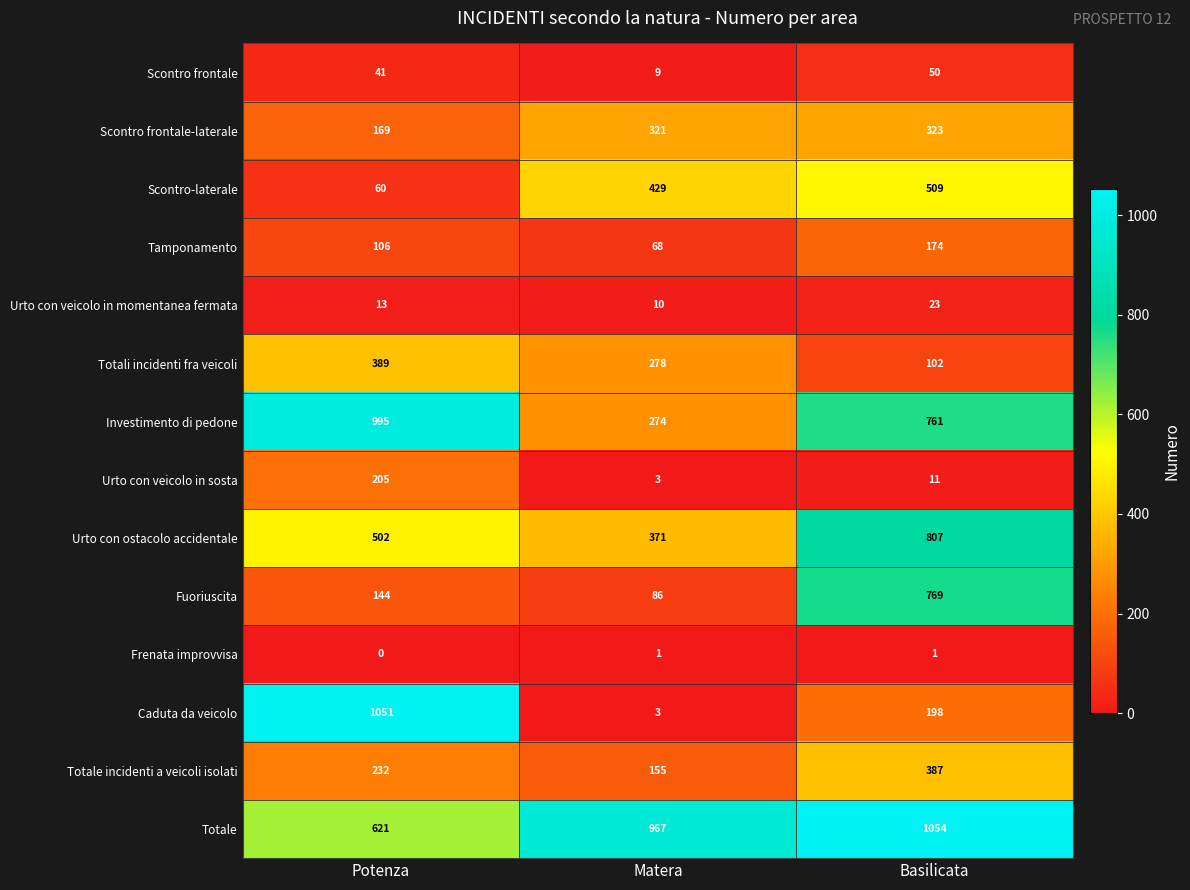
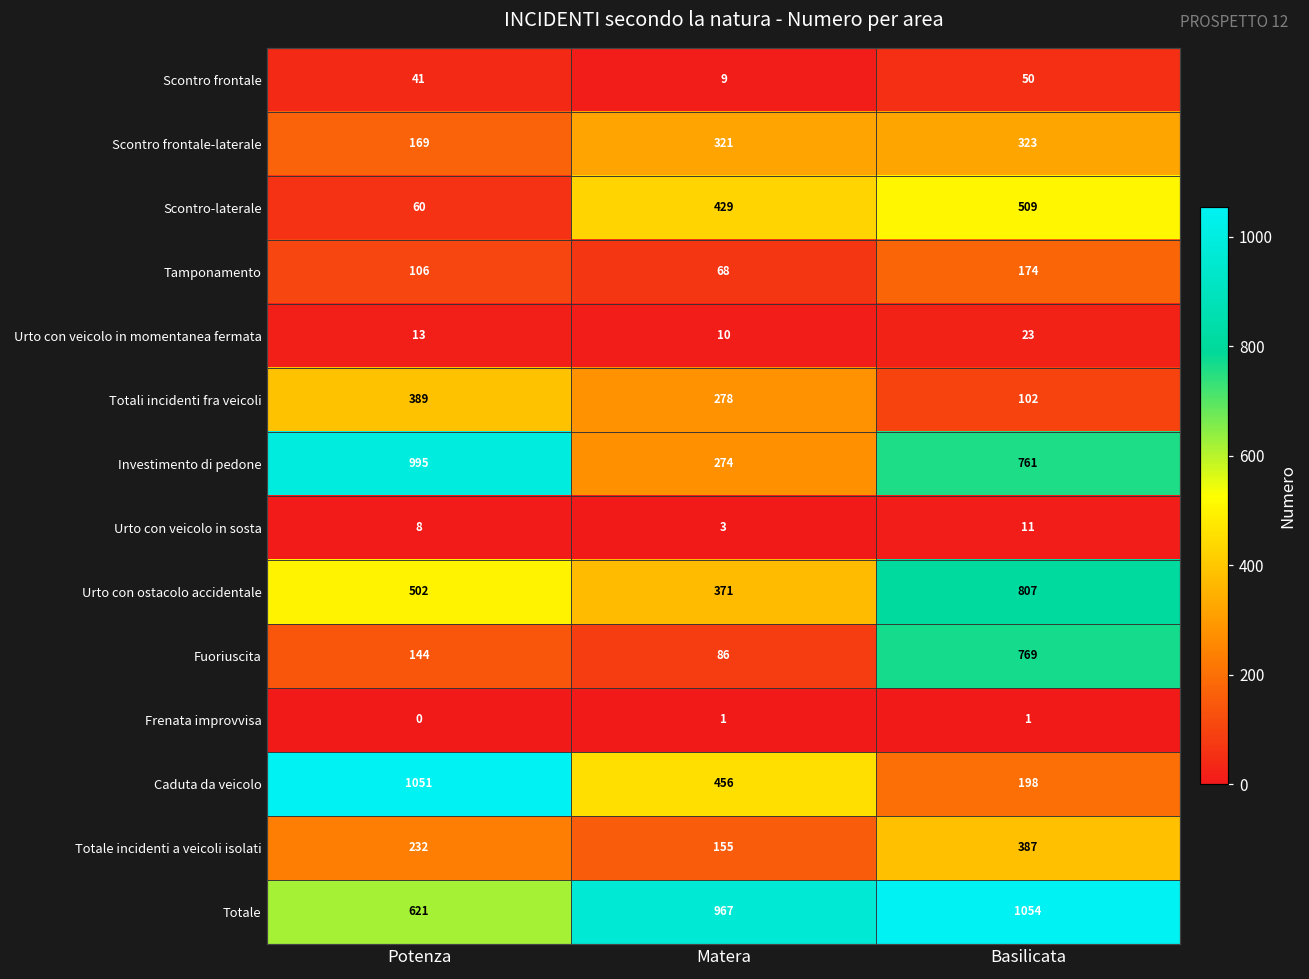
Urto con veicolo in sosta, Potenza: 205 -> 8
Caduta da veicolo, Matera: 3 -> 456
